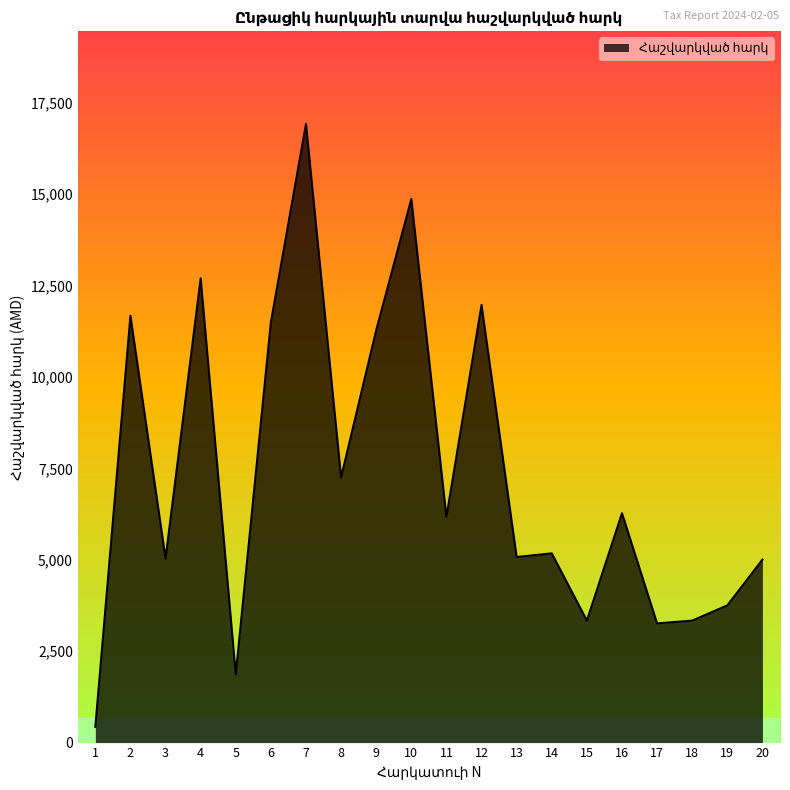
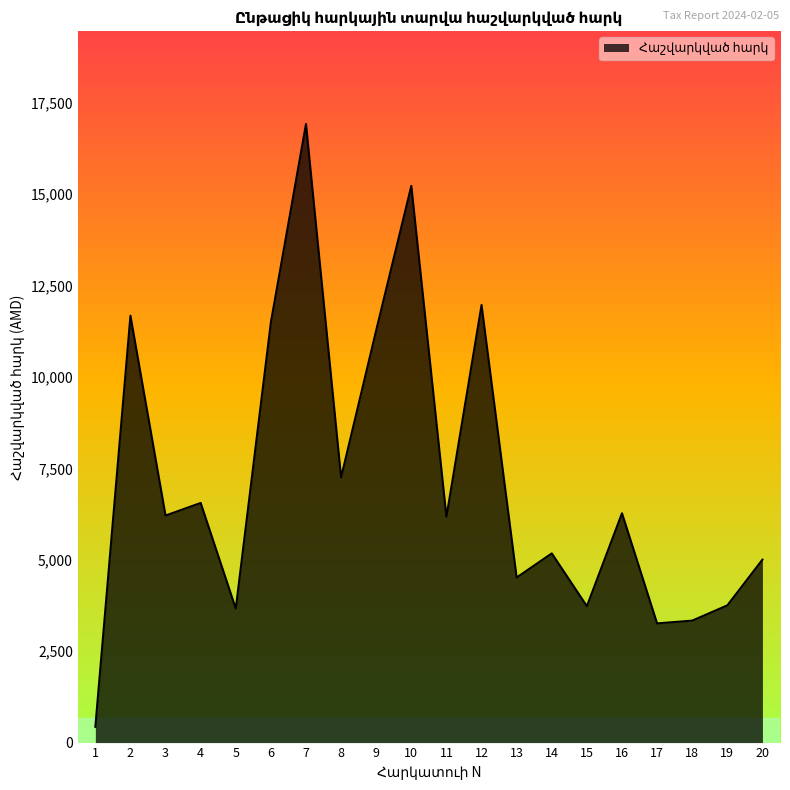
3: 5,000 -> 6,200
4: 12,700 -> 6,600
5: 1,900 -> 3,700
10: 14,900 -> 15,200
13: 5,100 -> 4,500
15: 3,300 -> 3,700
